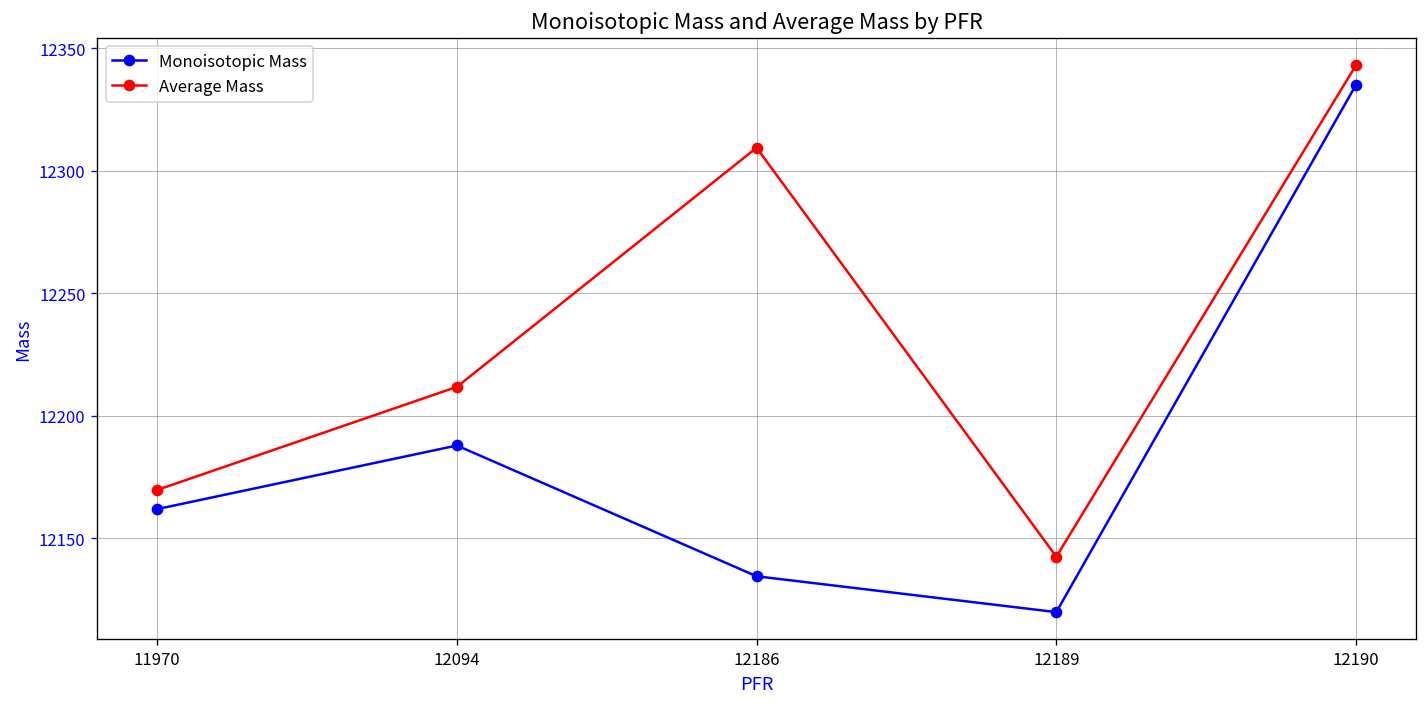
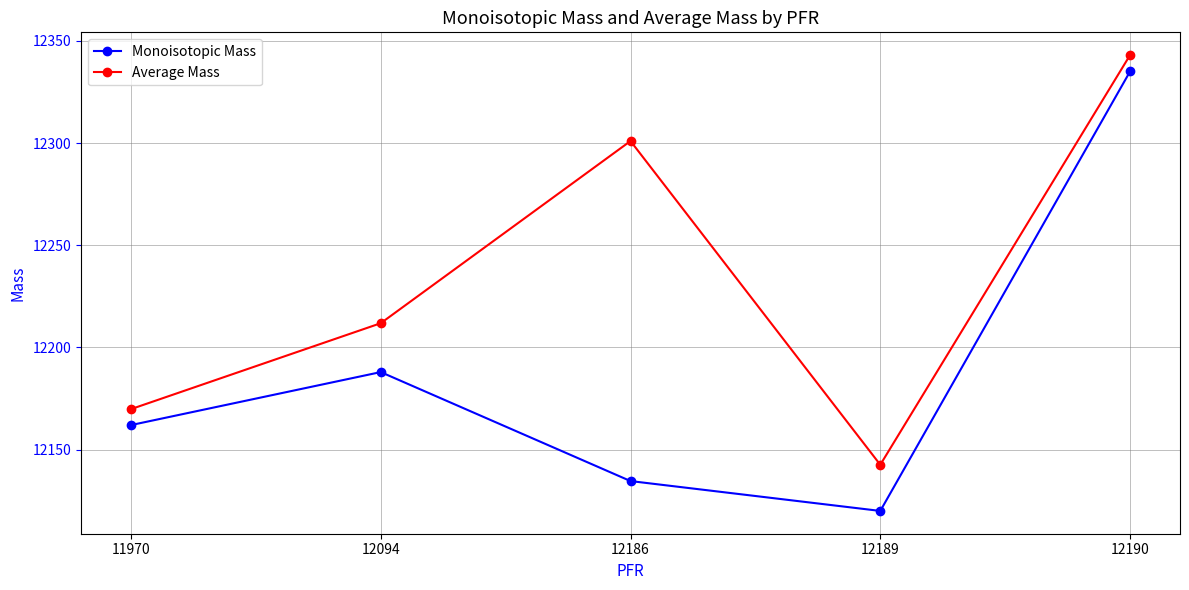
Average Mass, 12186: 12309 -> 12301
